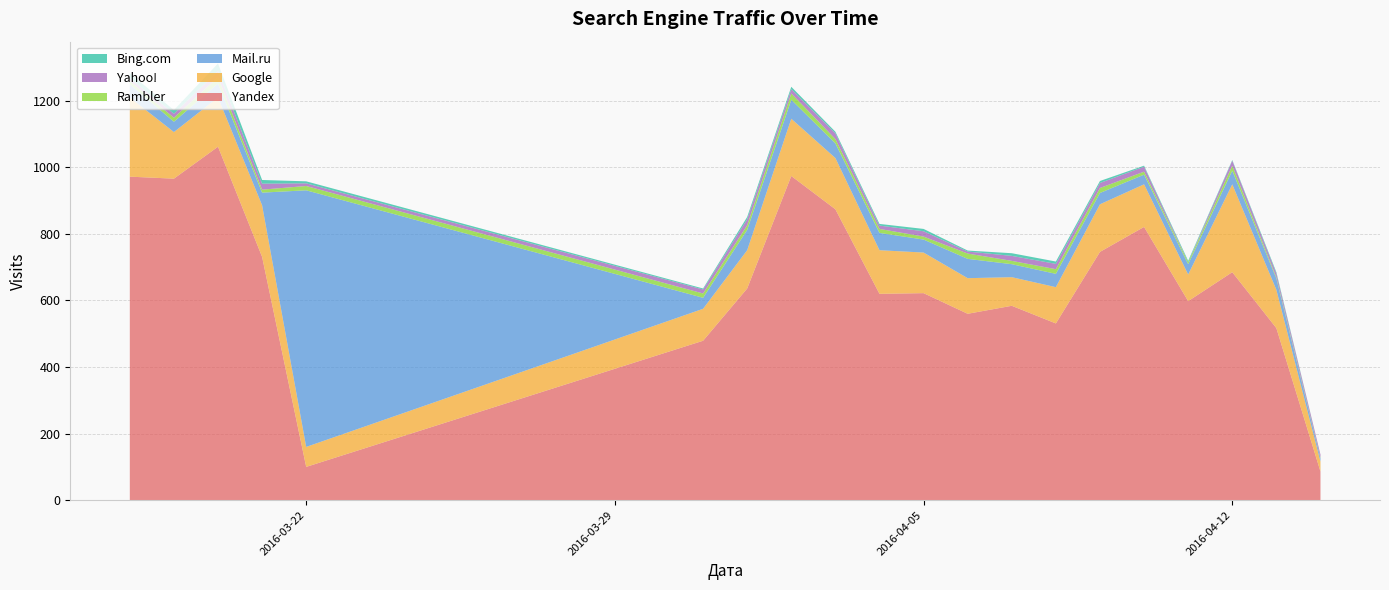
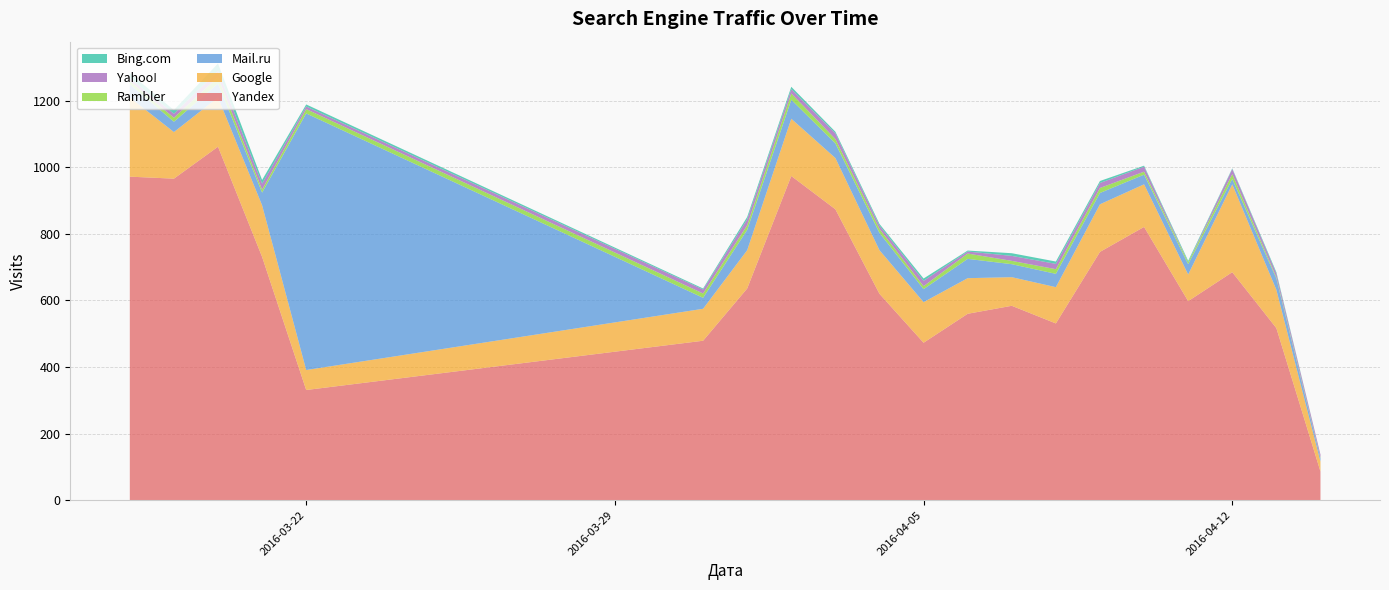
Yandex, 2016-03-22: 100 -> 330
Yandex, 2016-04-05: 620 -> 470
Mail.ru, 2016-04-12: 40 -> 20
